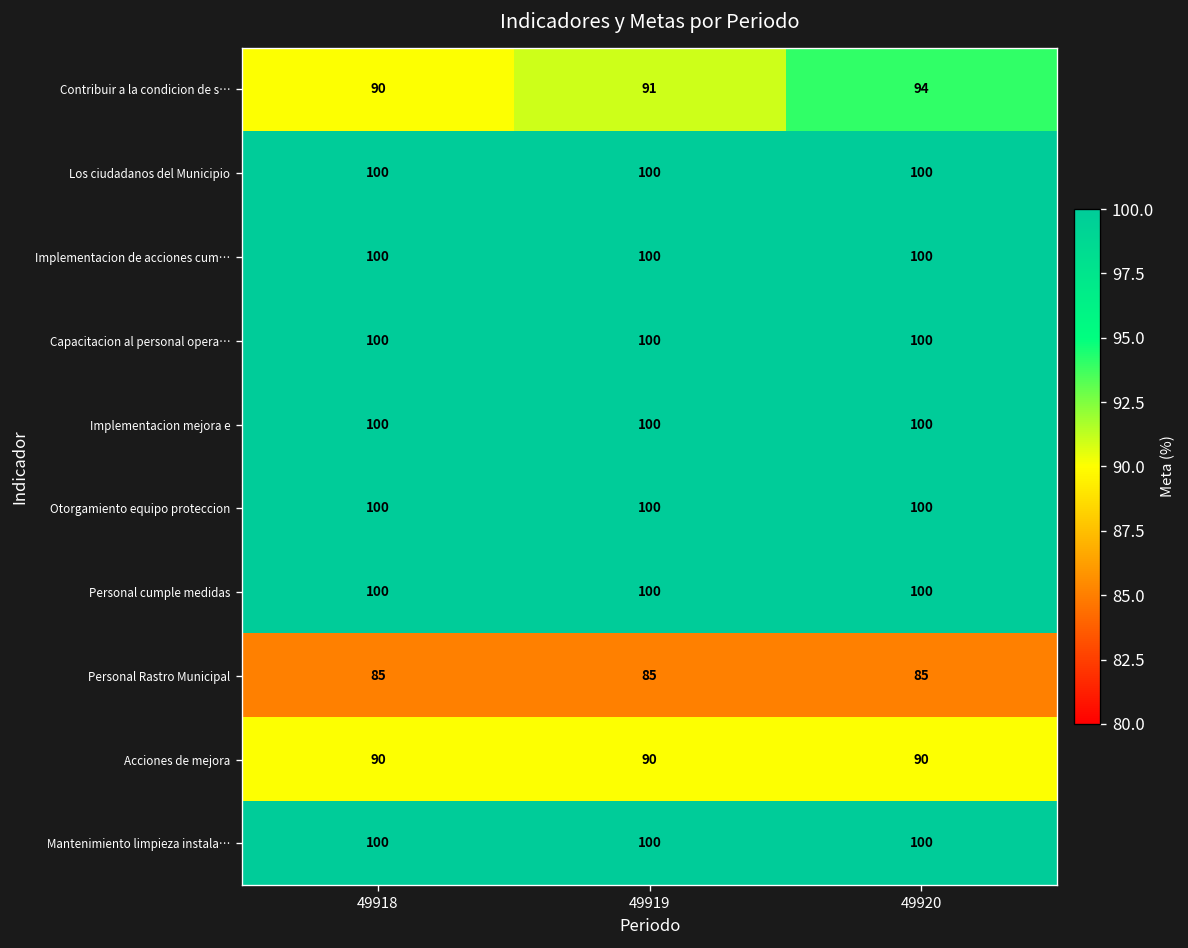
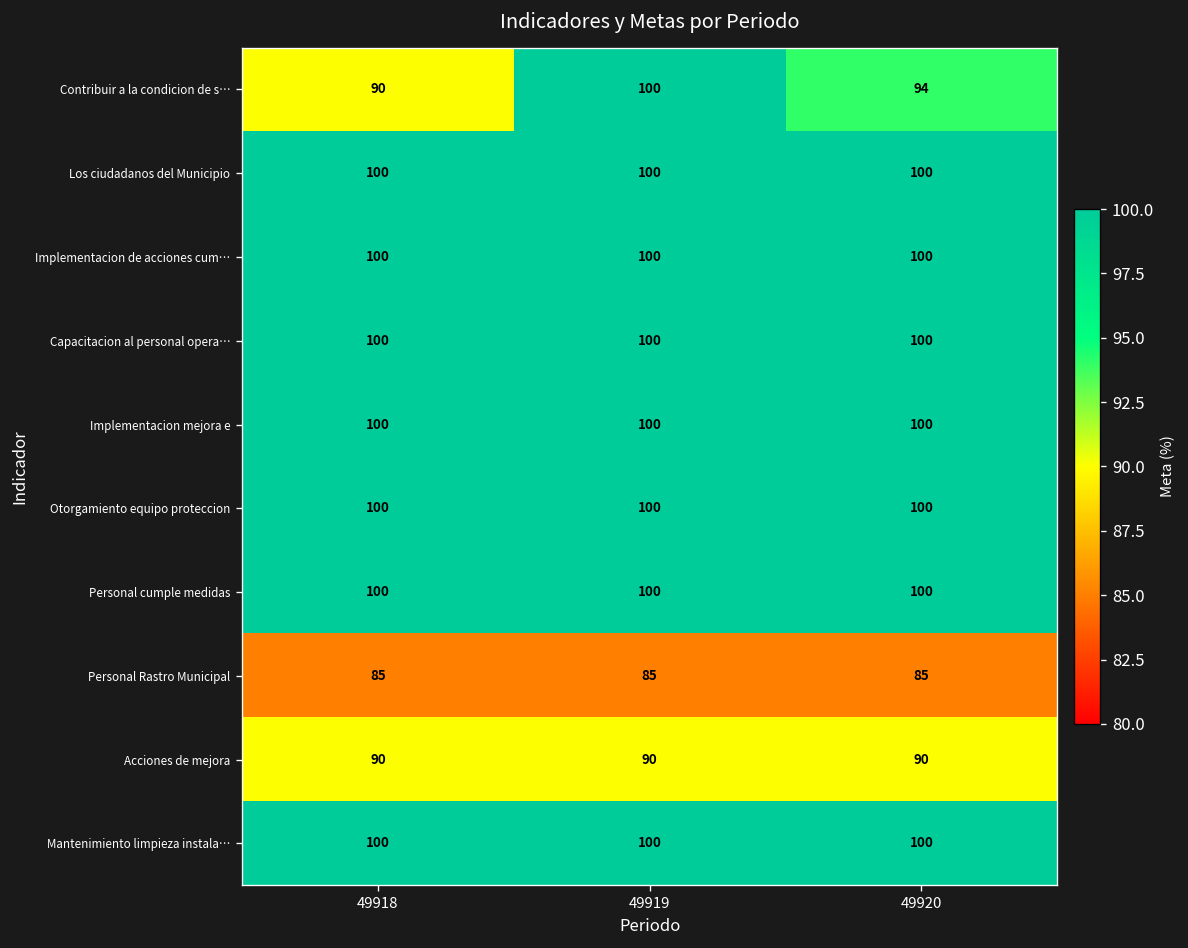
Contribuir a la condicion de s…, 49919: 91 -> 100
